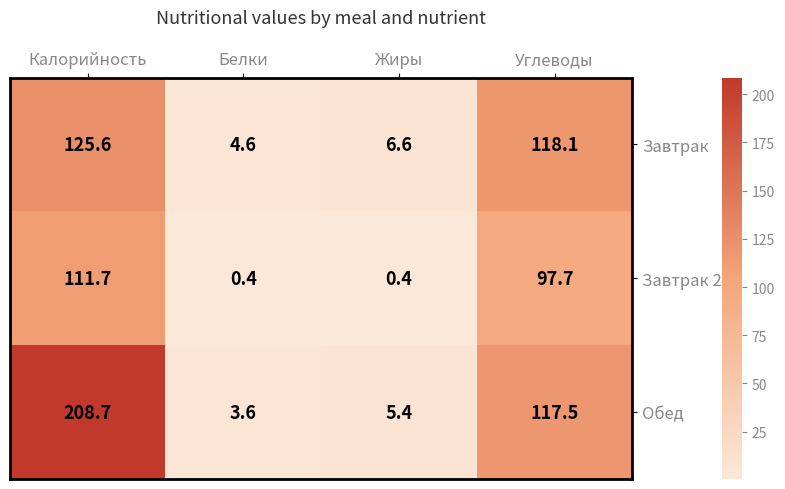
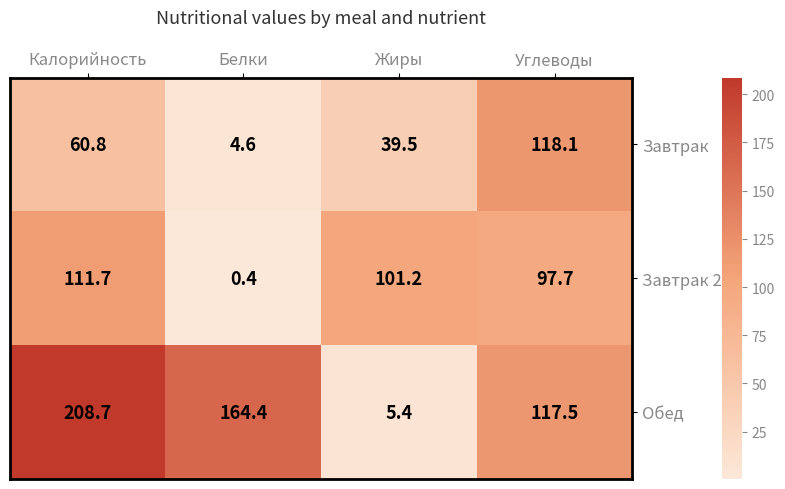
Завтрак, Калорийность: 125.6 -> 60.8
Завтрак, Жиры: 6.6 -> 39.5
Завтрак 2, Жиры: 0.4 -> 101.2
Обед, Белки: 3.6 -> 164.4
